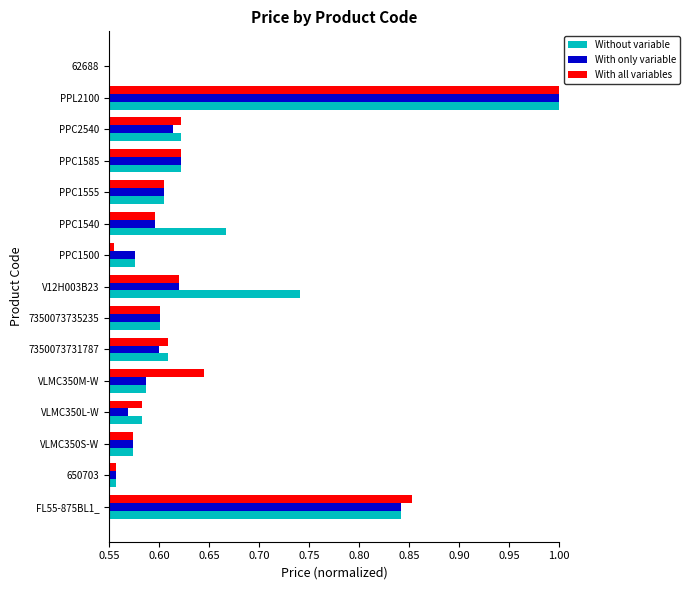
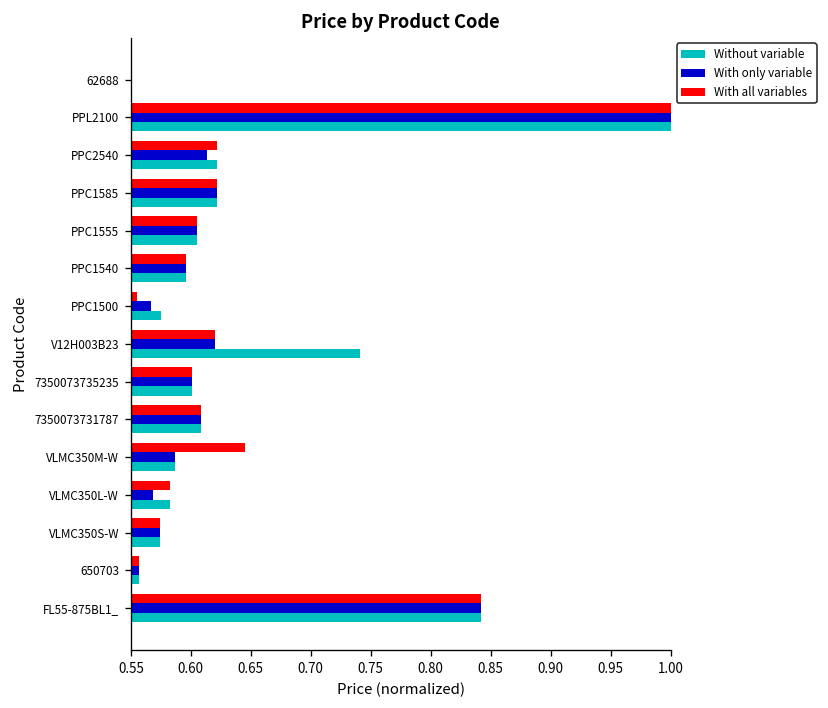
Without variable, PPC1540: 0.67 -> 0.60
With only variable, PPC1500: 0.58 -> 0.57
With only variable, 7350073731787: 0.60 -> 0.61
With all variables, FL55-875BL1_: 0.85 -> 0.84
